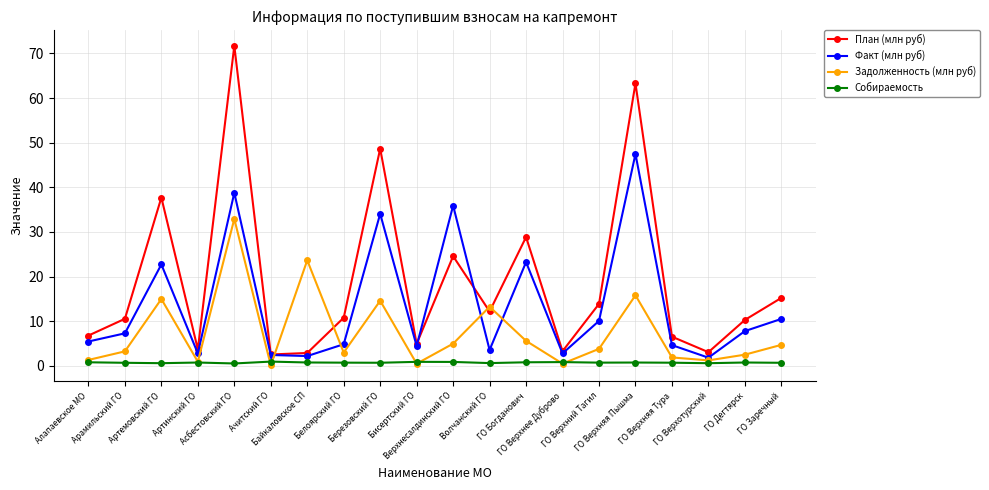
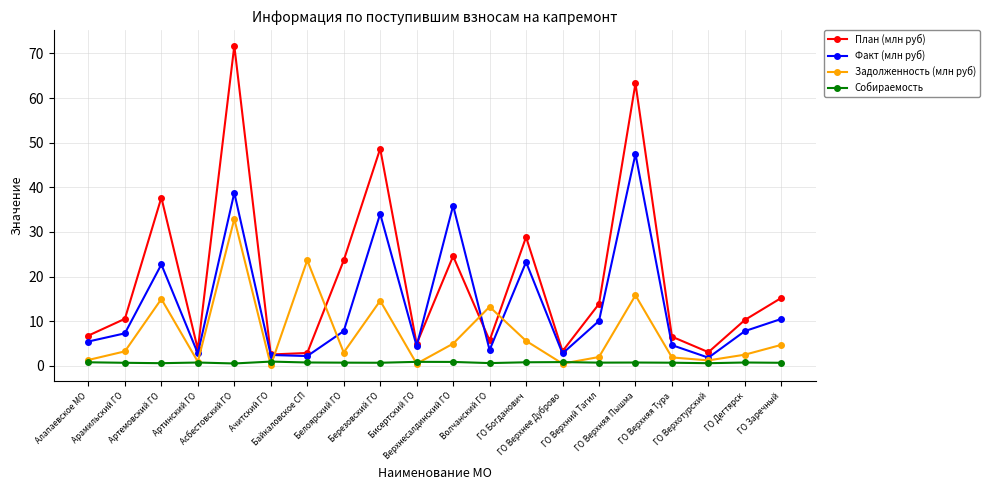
План (млн руб), Белоярский ГО: 11 -> 24
Факт (млн руб), Белоярский ГО: 5 -> 8
План (млн руб), Волчанский ГО: 12 -> 6
Задолженность (млн руб), ГО Верхний Тагил: 4 -> 2
